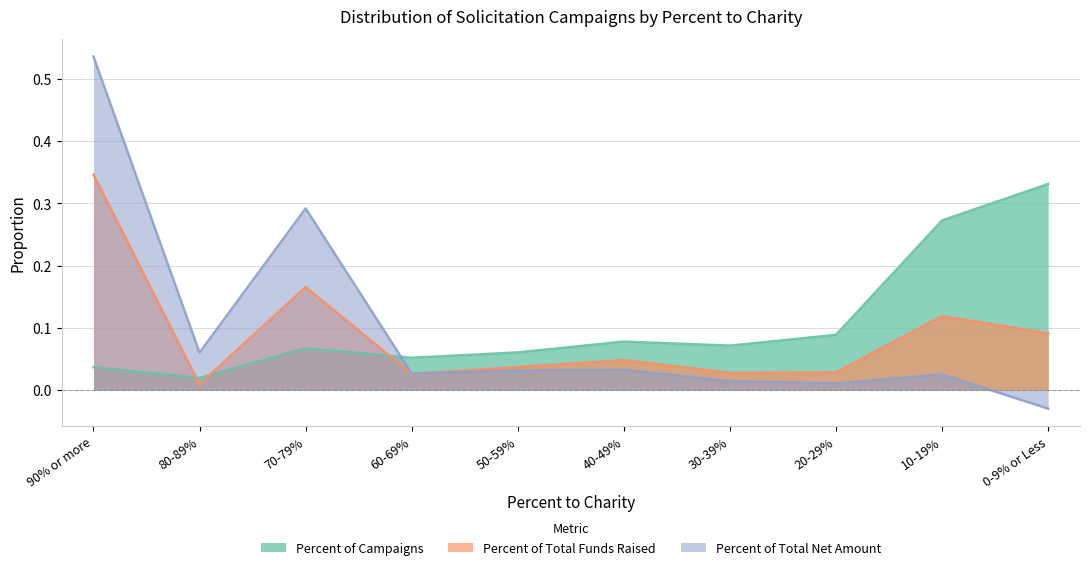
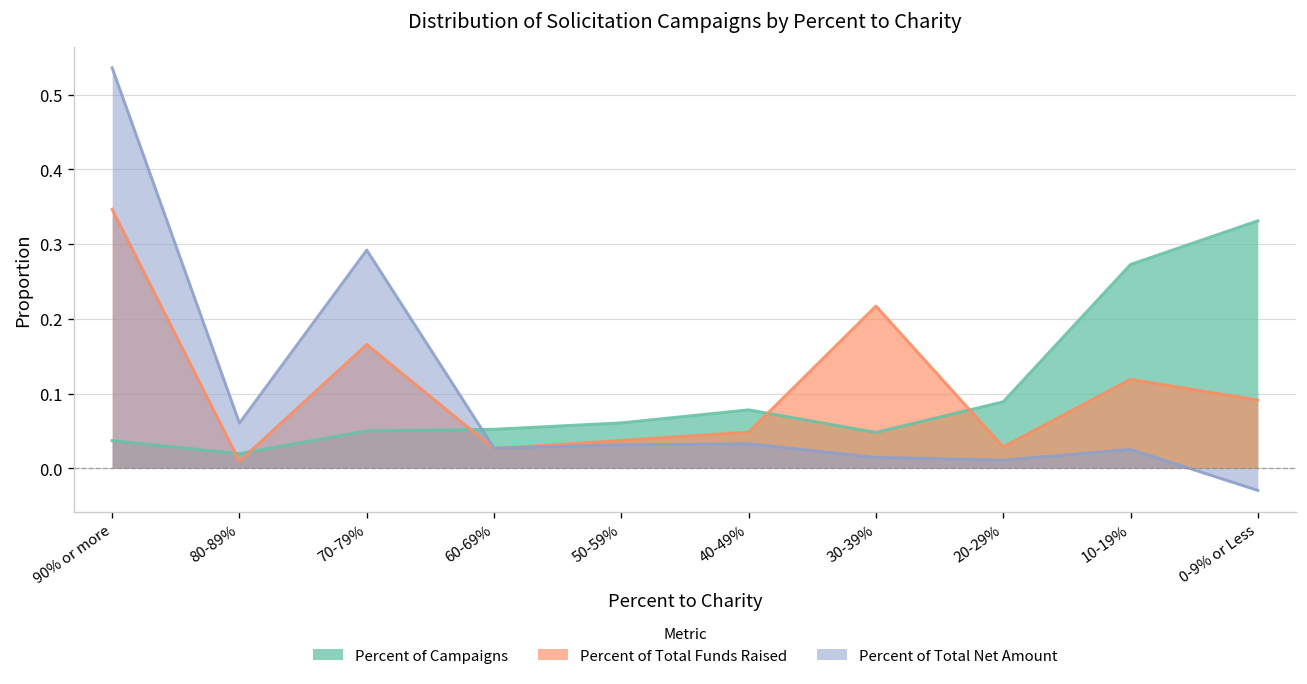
Percent of Campaigns, 70-79%: 0.07 -> 0.05
Percent of Campaigns, 30-39%: 0.07 -> 0.05
Percent of Total Funds Raised, 30-39%: 0.03 -> 0.22
